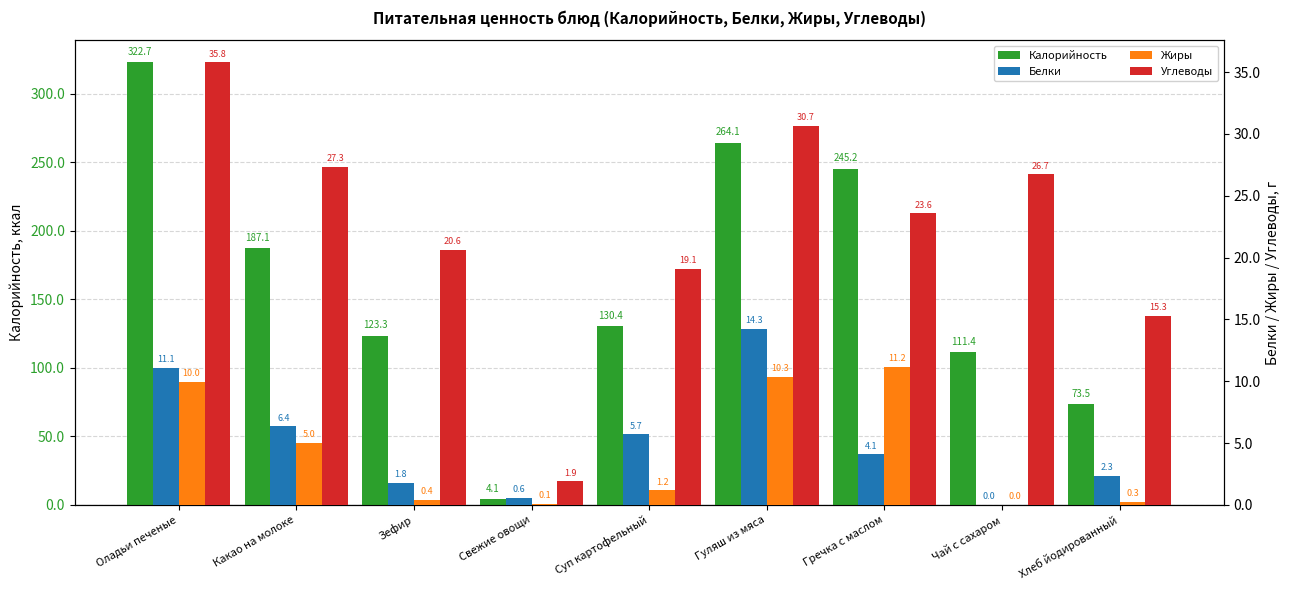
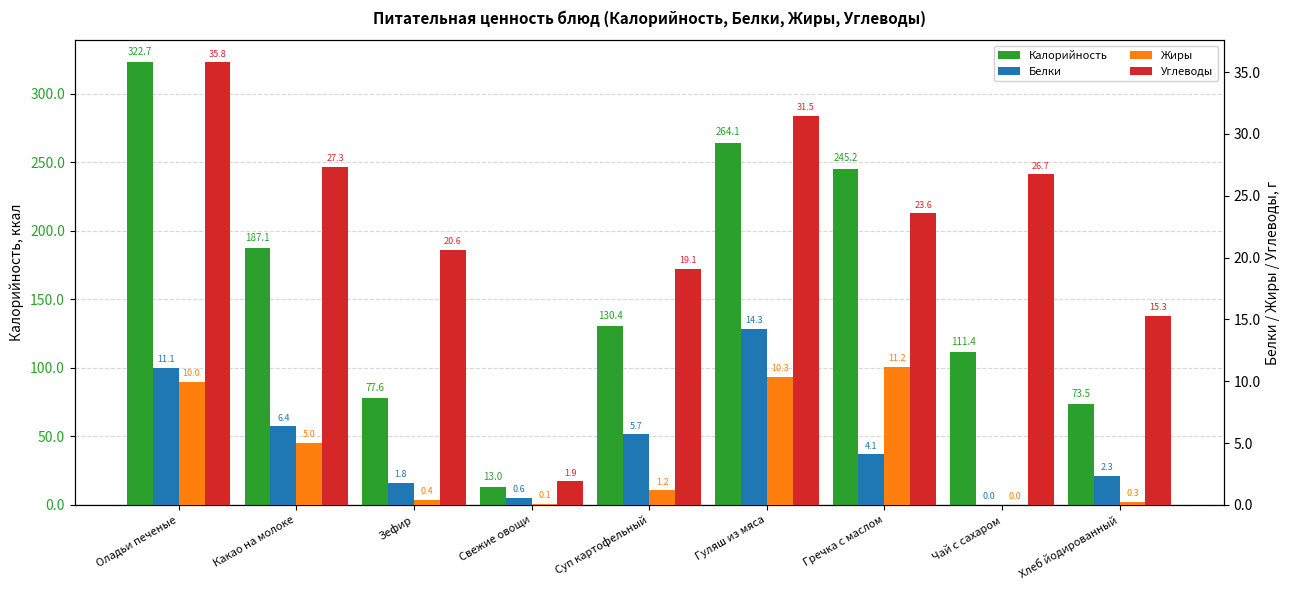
Калорийность, Зефир: 123.3 -> 77.6
Калорийность, Свежие овощи: 4.1 -> 13.0
Углеводы, Гуляш из мяса: 30.7 -> 31.5
